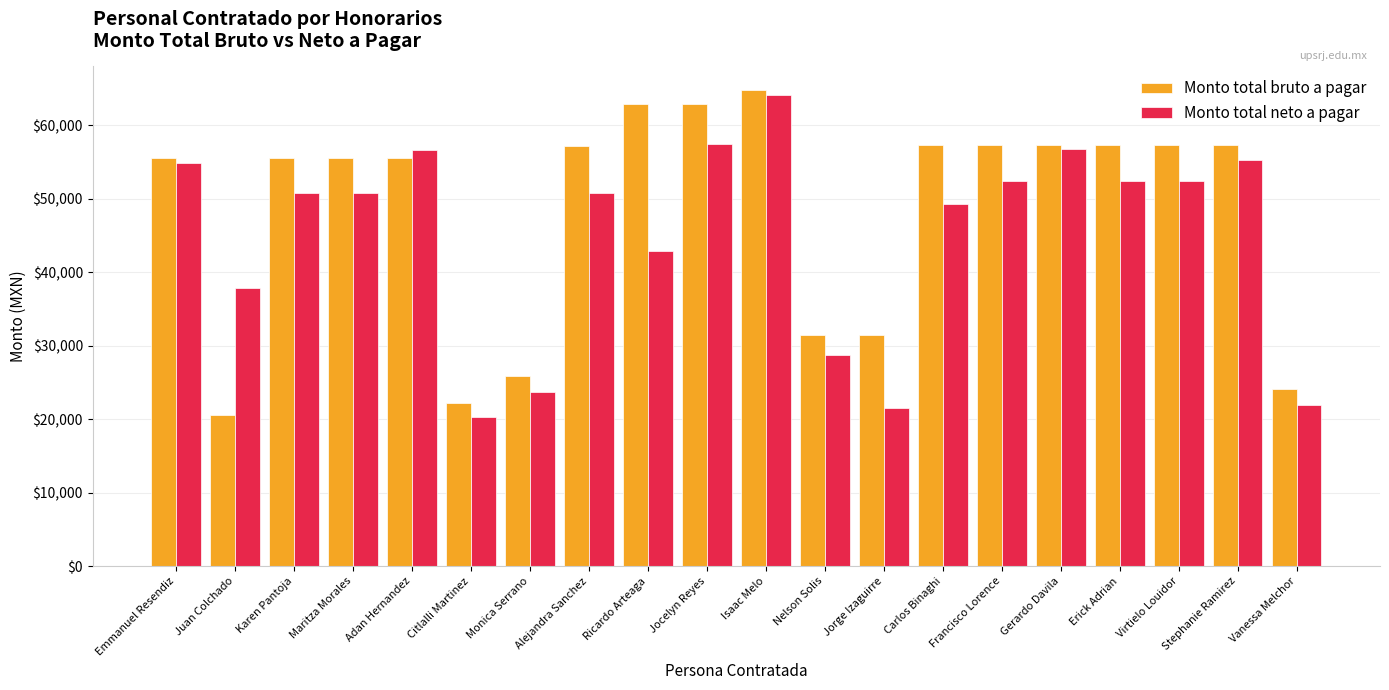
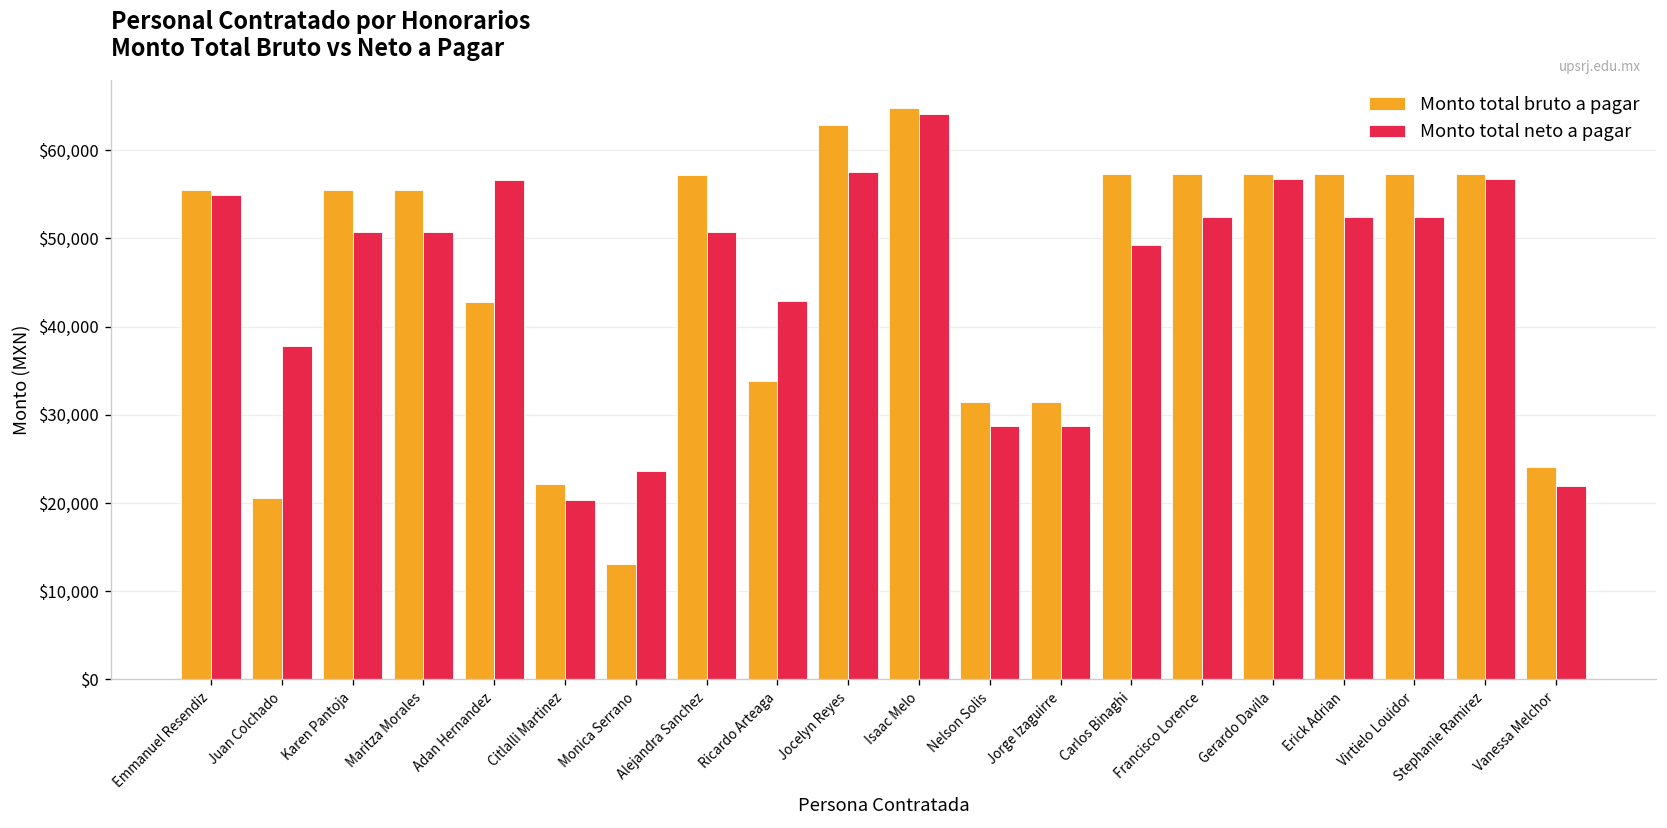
Monto total bruto a pagar, Adan Hernandez: $55,000 -> $43,000
Monto total bruto a pagar, Monica Serrano: $26,000 -> $13,000
Monto total bruto a pagar, Ricardo Arteaga: $63,000 -> $34,000
Monto total neto a pagar, Jorge Izaguirre: $22,000 -> $29,000
Monto total neto a pagar, Stephanie Ramirez: $55,000 -> $57,000
